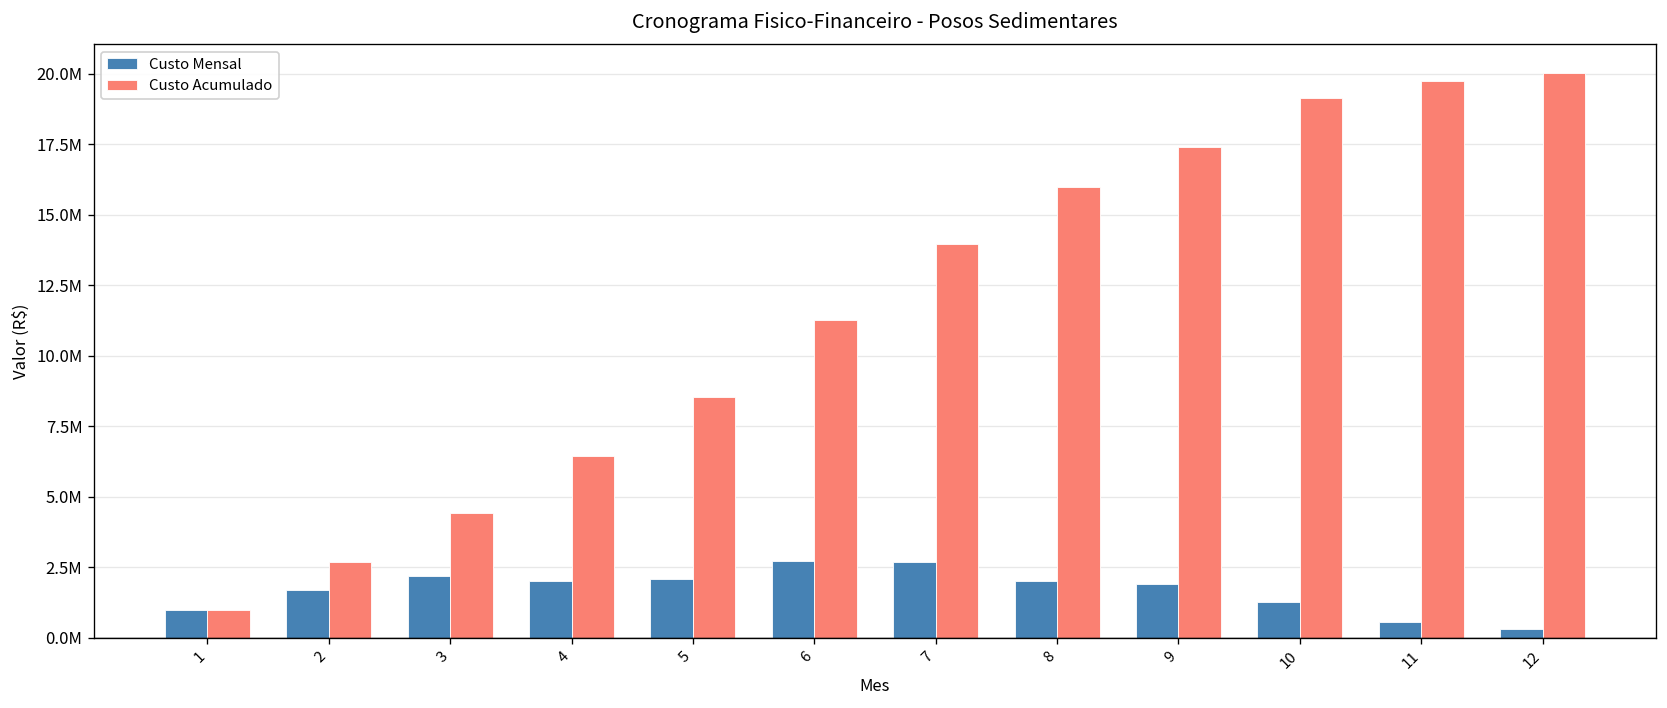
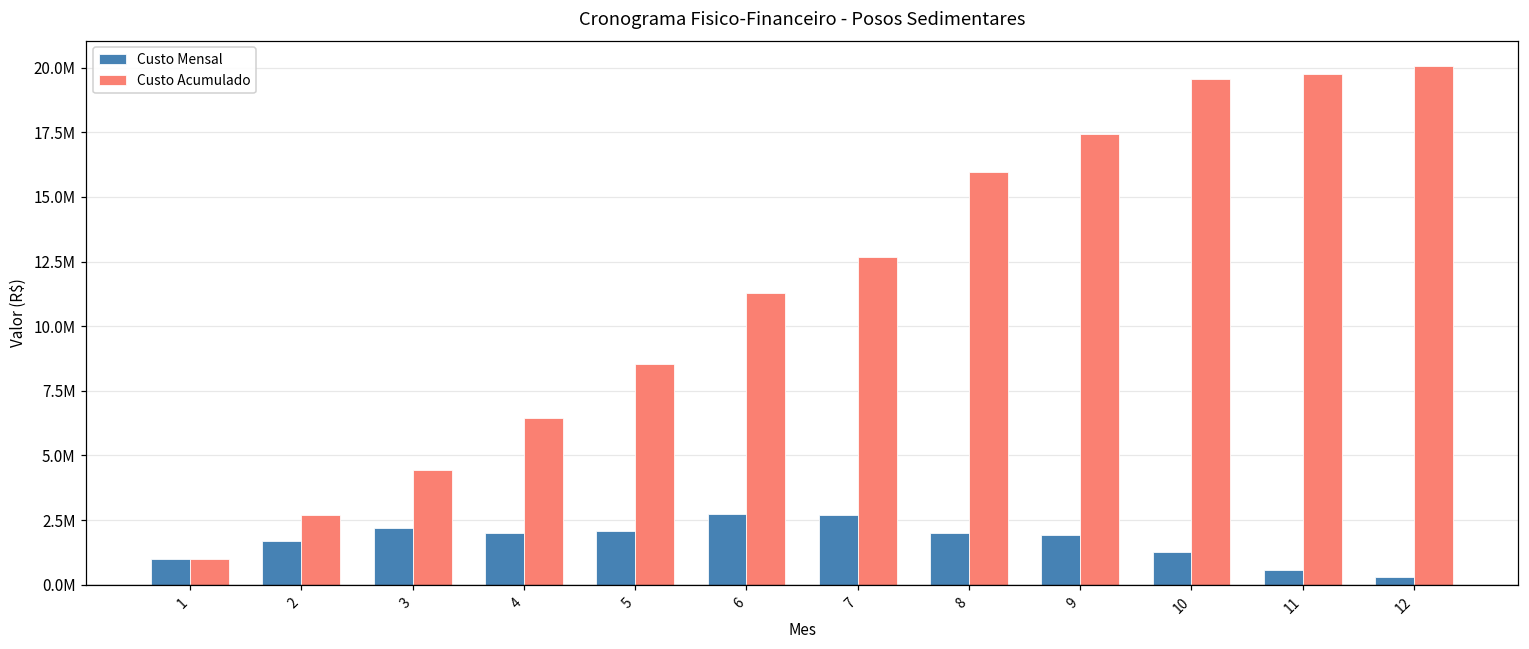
Custo Acumulado, 7: 14000000 -> 12700000
Custo Acumulado, 10: 19200000 -> 19600000
